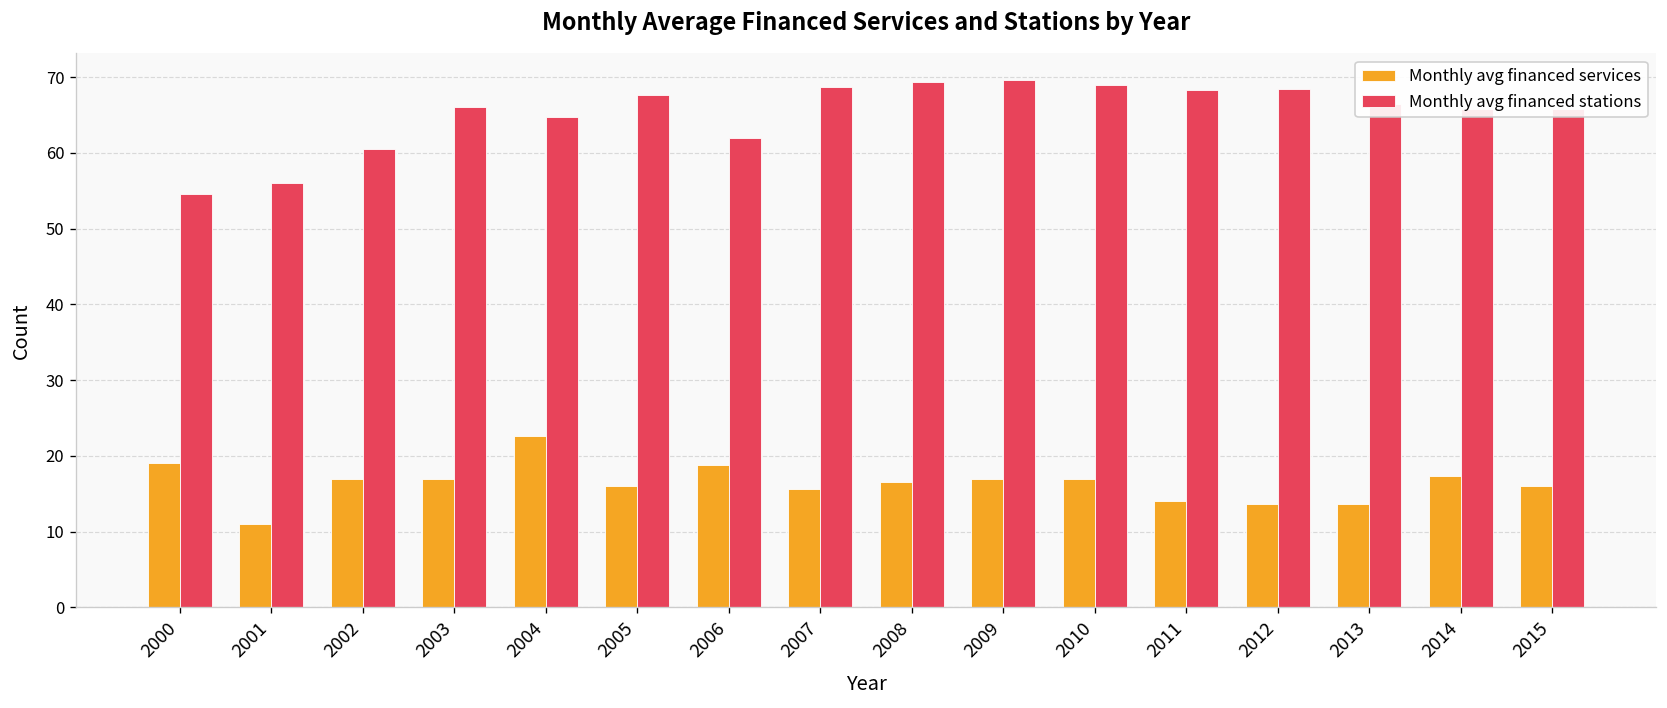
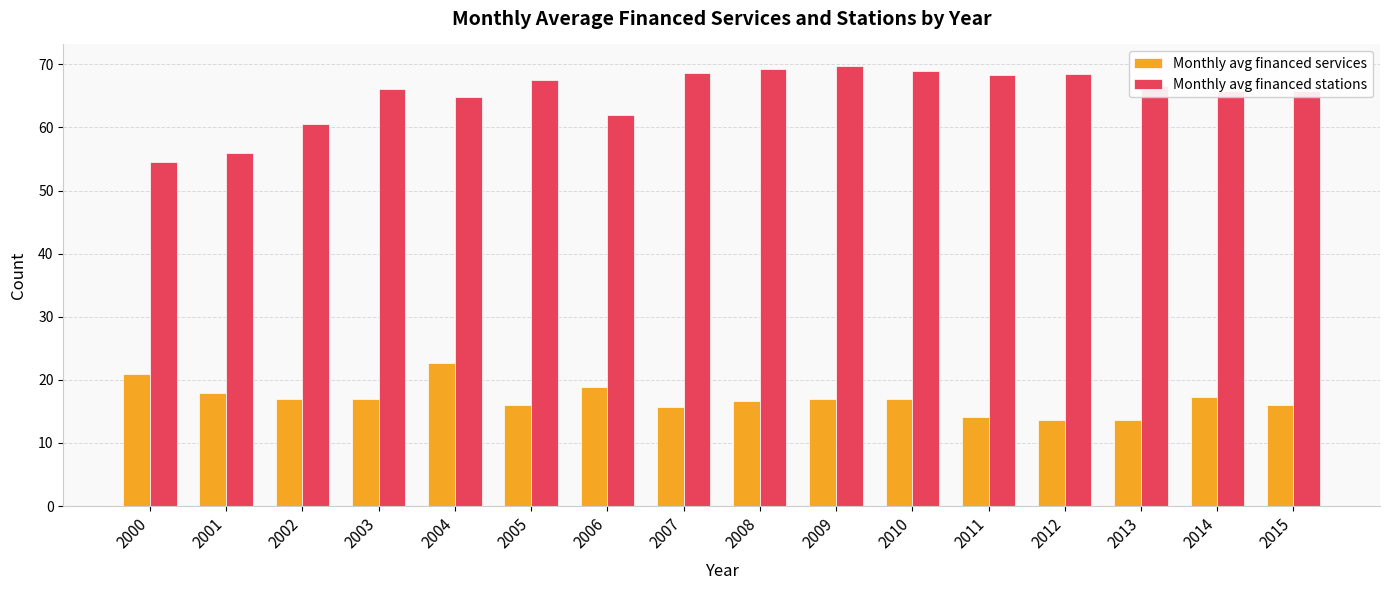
Monthly avg financed services, 2000: 19 -> 21
Monthly avg financed services, 2001: 11 -> 18
